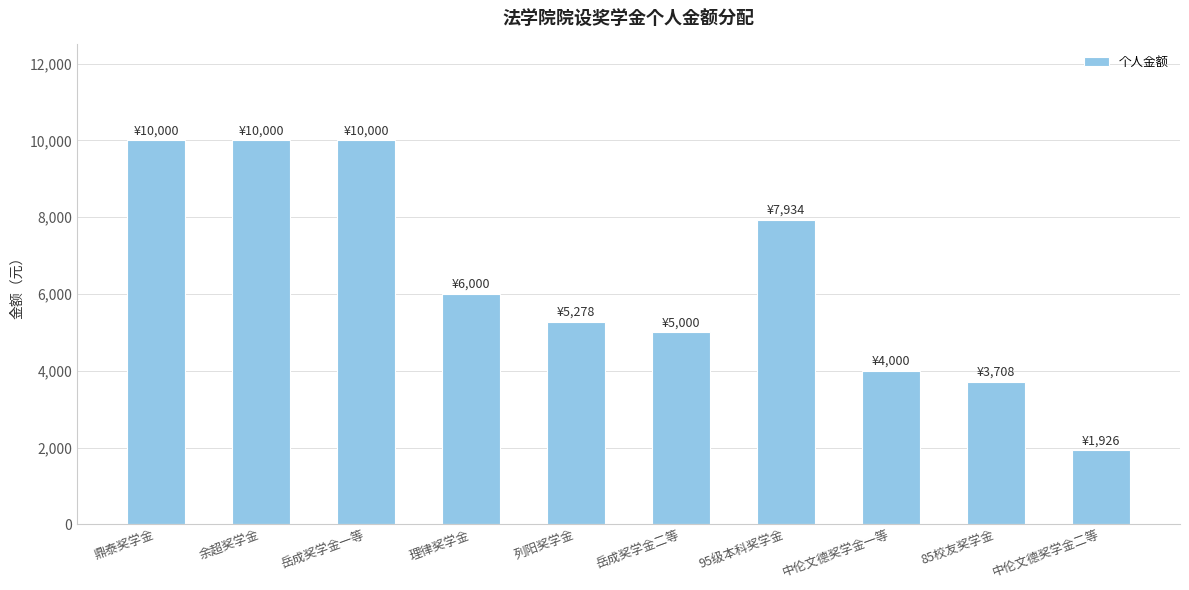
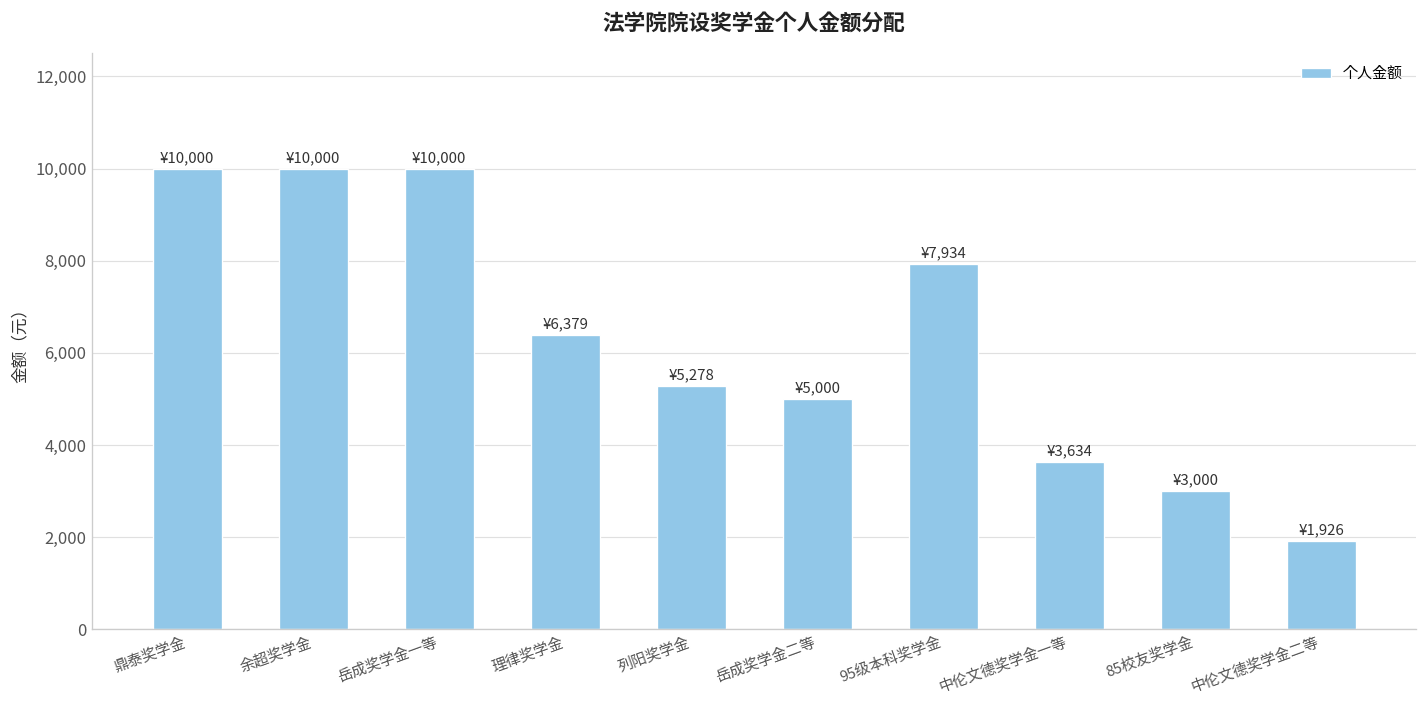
理律奖学金: ¥6,000 -> ¥6,379
中伦文德奖学金一等: ¥4,000 -> ¥3,634
85校友奖学金: ¥3,708 -> ¥3,000
